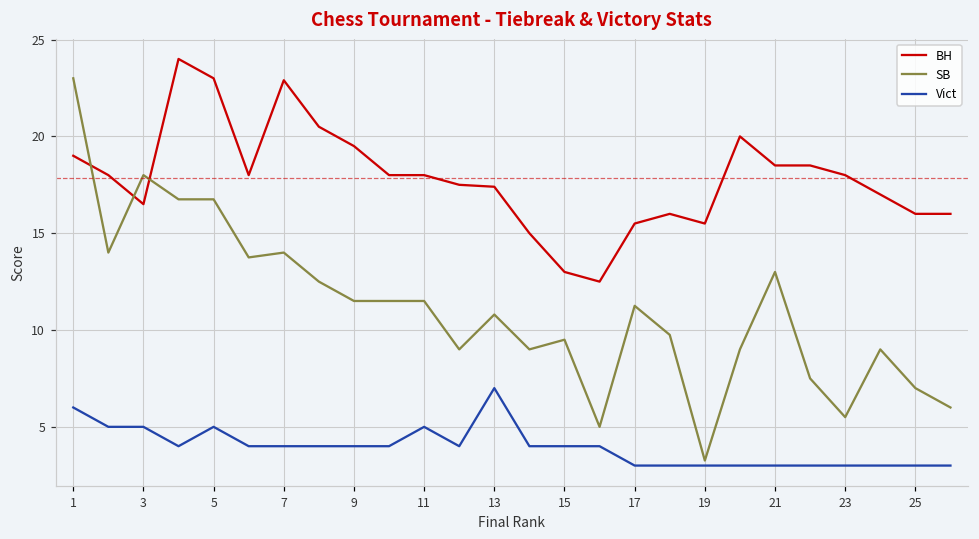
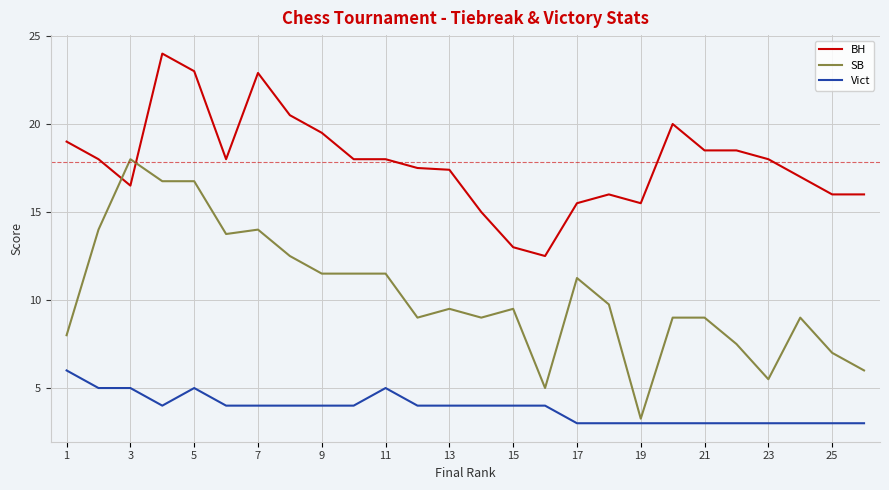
SB, 1: 23 -> 8
SB, 13: 10.8 -> 9.5
Vict, 13: 7 -> 4
SB, 21: 13 -> 9
